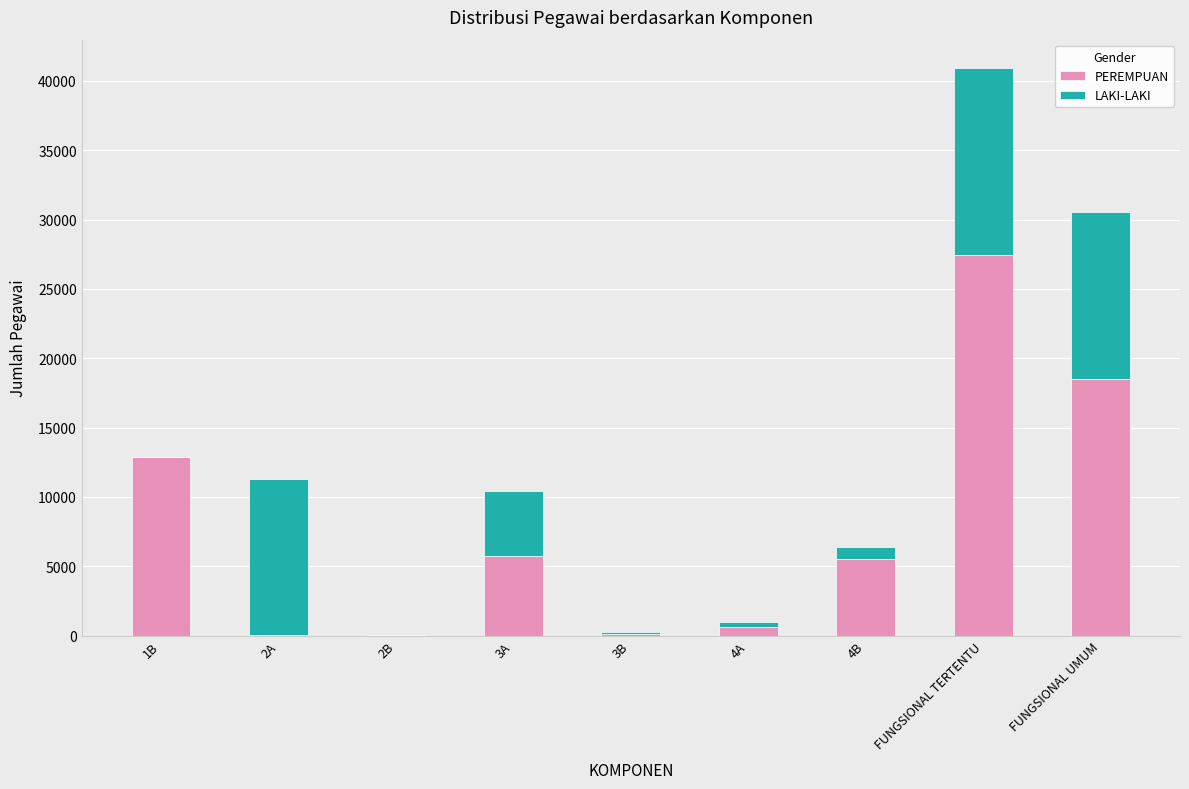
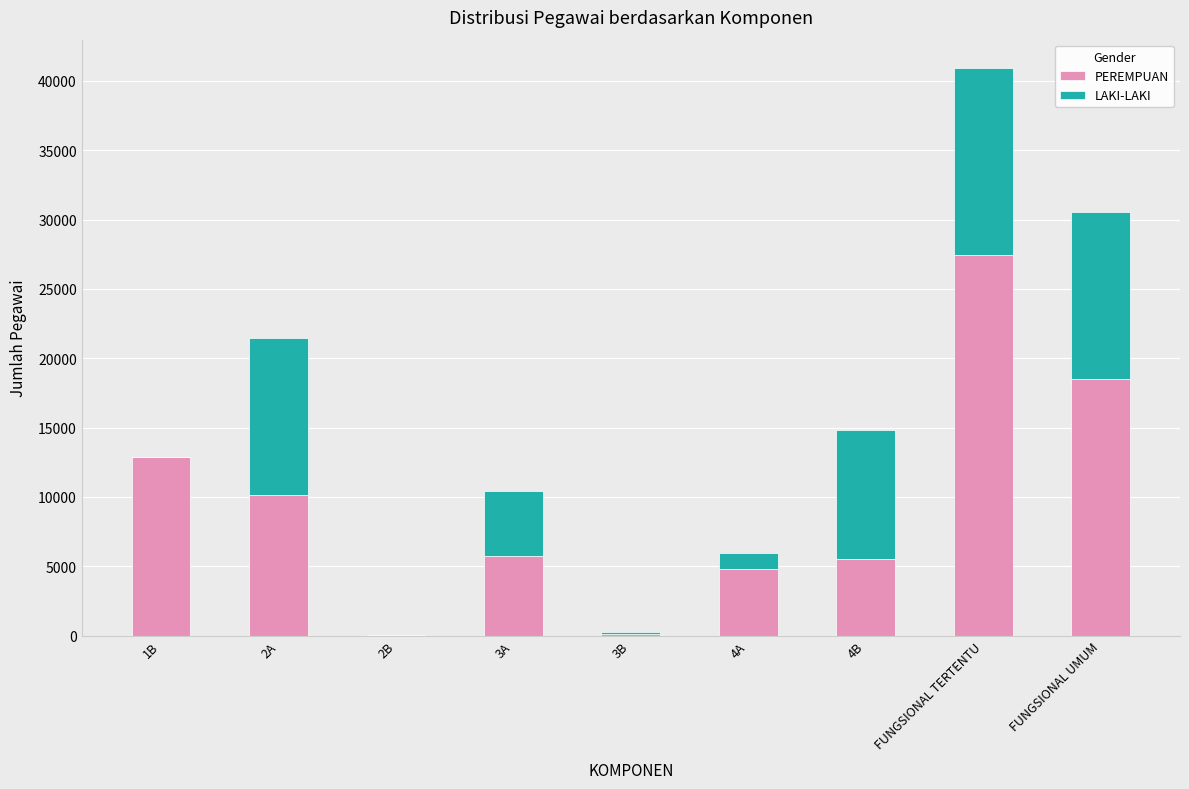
PEREMPUAN, 2A: 0 -> 10200
PEREMPUAN, 4A: 600 -> 4800
LAKI-LAKI, 4A: 300 -> 1200
LAKI-LAKI, 4B: 800 -> 9300
